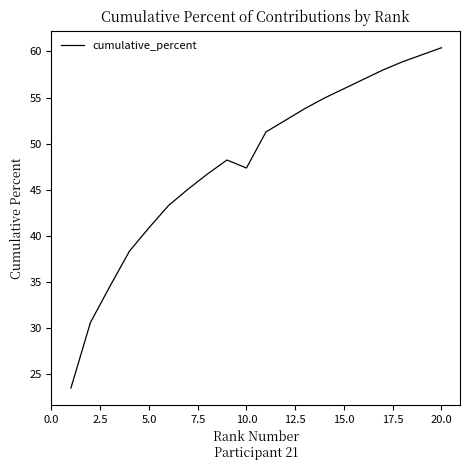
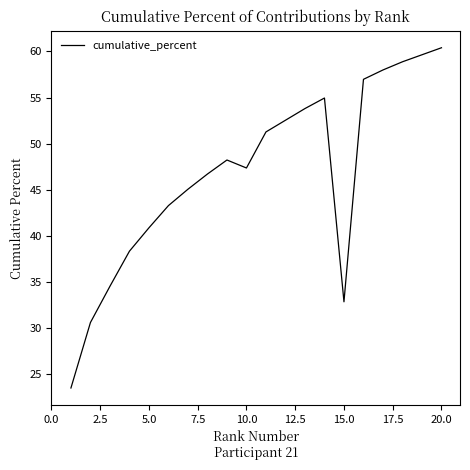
15.0: 56 -> 33
